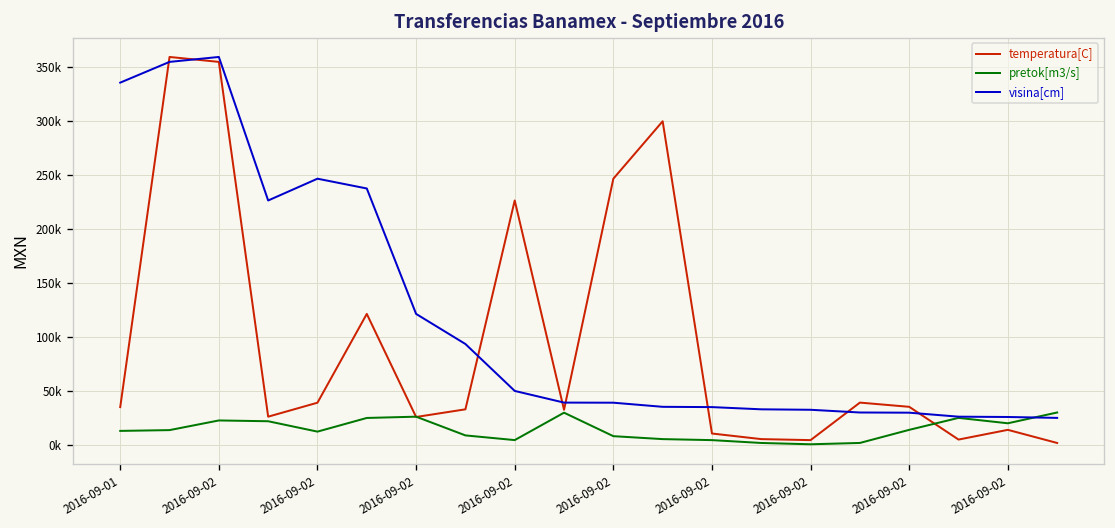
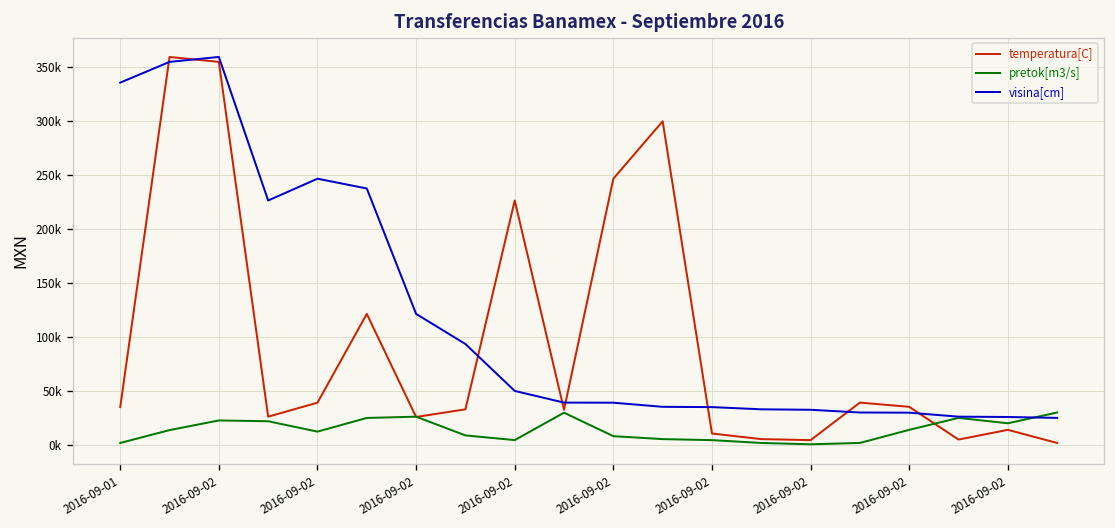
pretok[m3/s], 2016-09-01: 10000 -> 0
